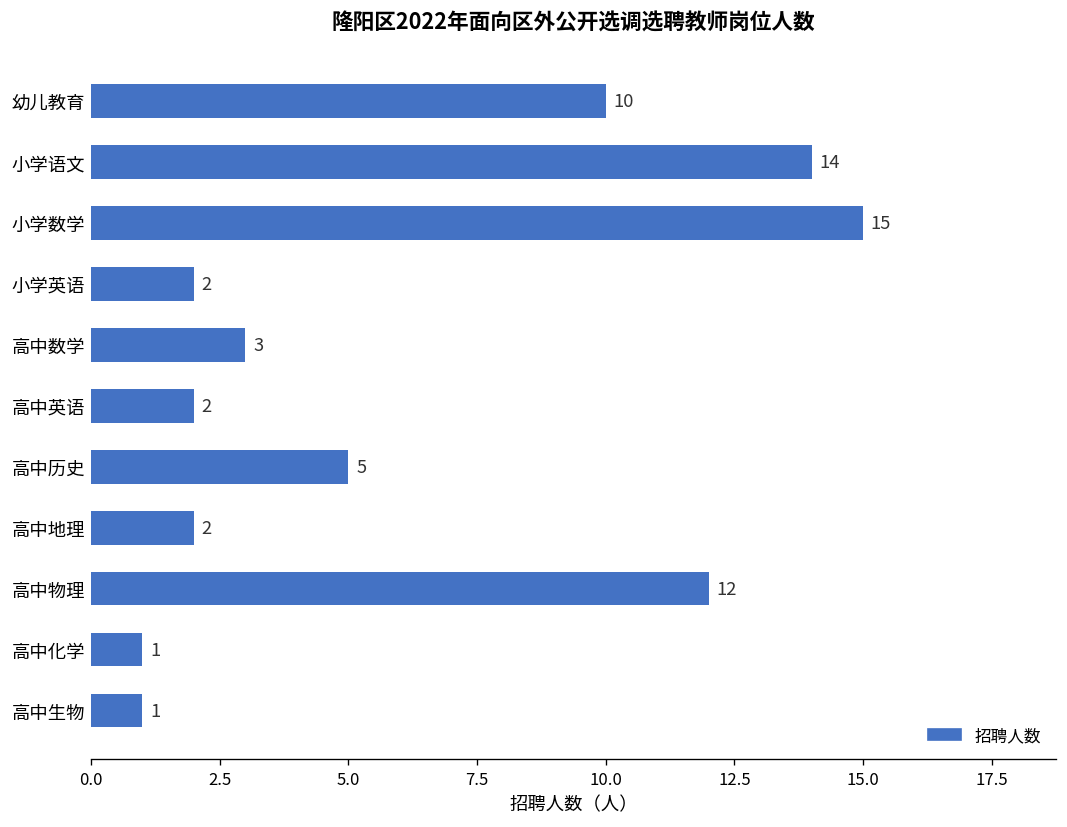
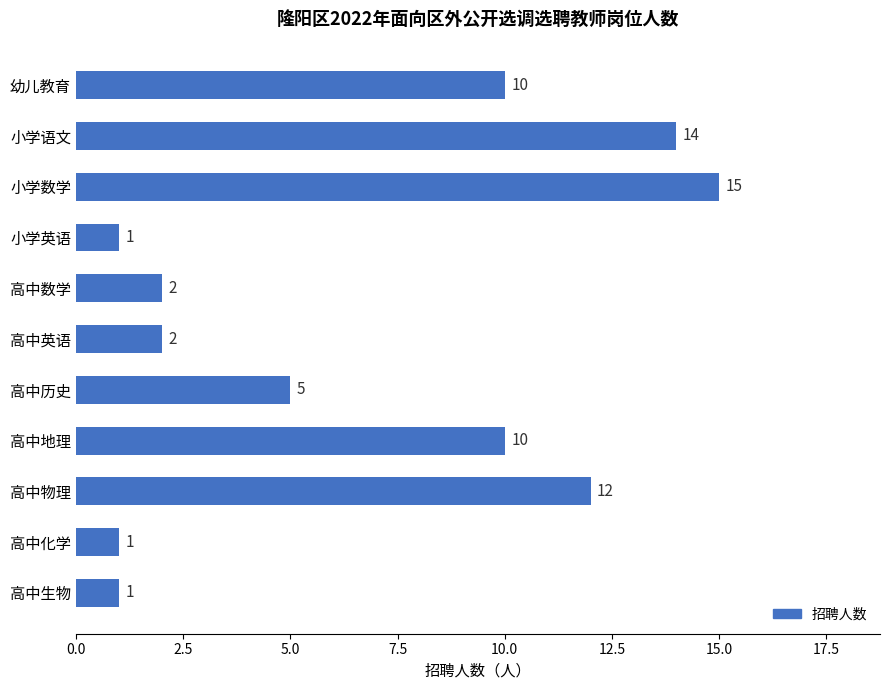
小学英语: 2 -> 1
高中数学: 3 -> 2
高中地理: 2 -> 10
